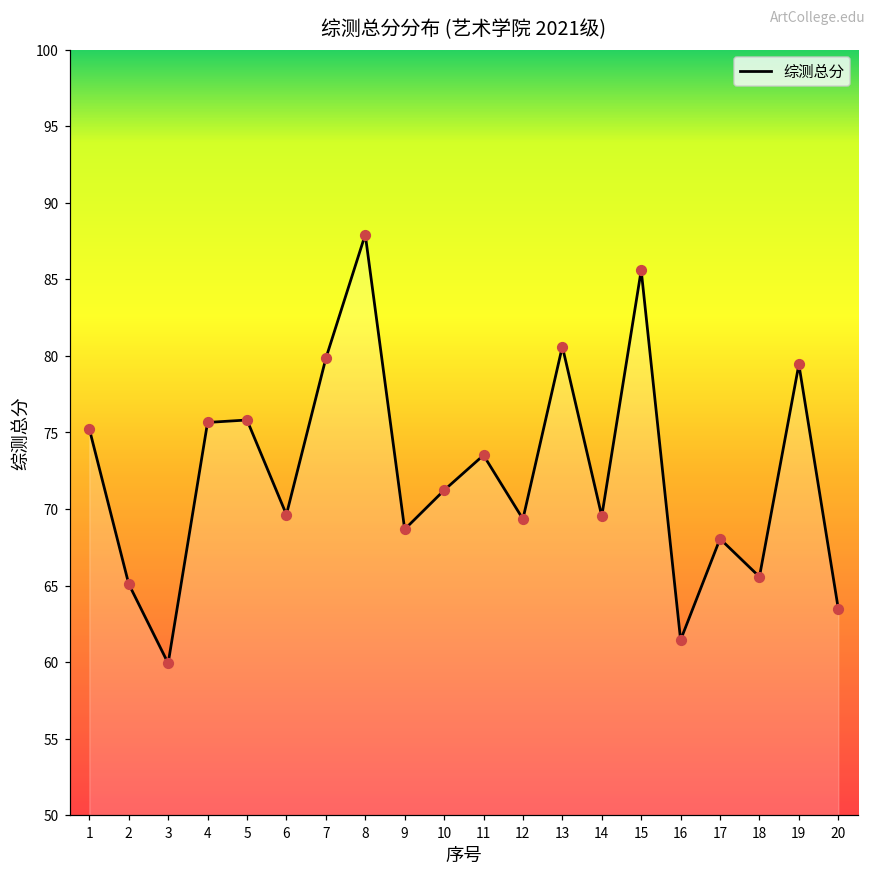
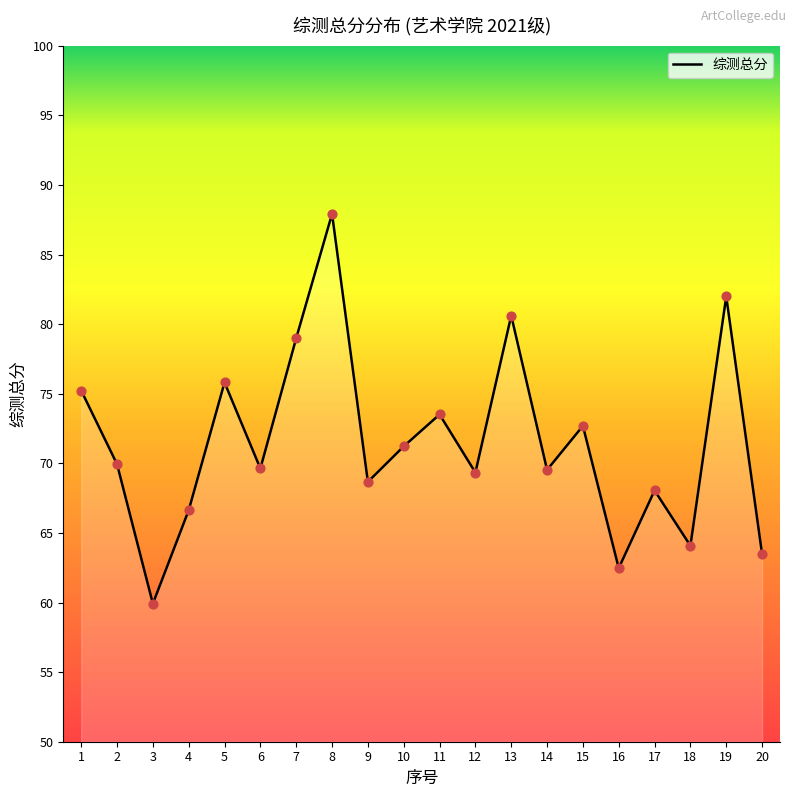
2: 65.1 -> 69.9
4: 75.7 -> 66.6
7: 79.8 -> 79.0
15: 85.6 -> 72.7
16: 61.4 -> 62.5
18: 65.6 -> 64.1
19: 79.4 -> 82.0
